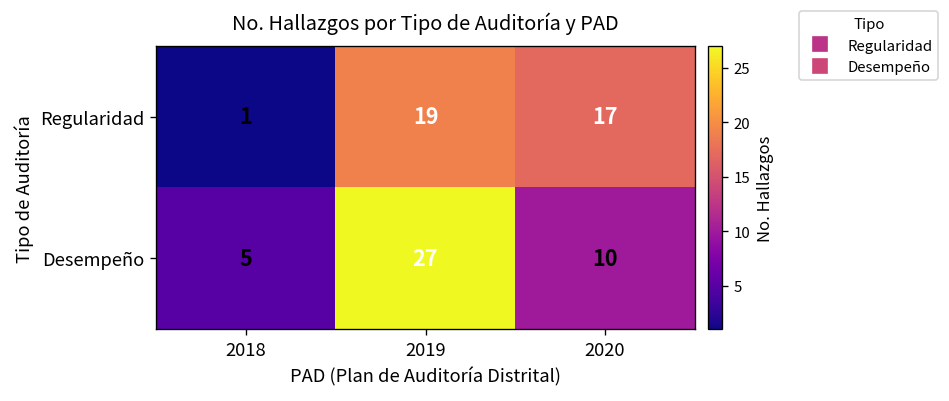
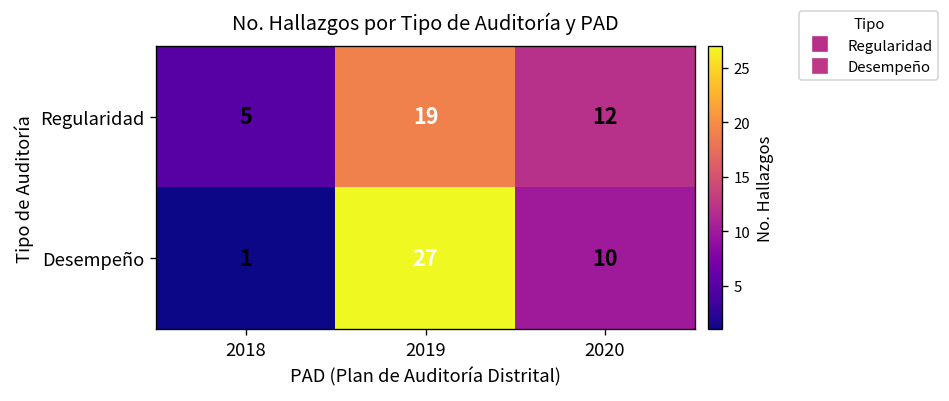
Regularidad, 2018: 1 -> 5
Regularidad, 2020: 17 -> 12
Desempeño, 2018: 5 -> 1
